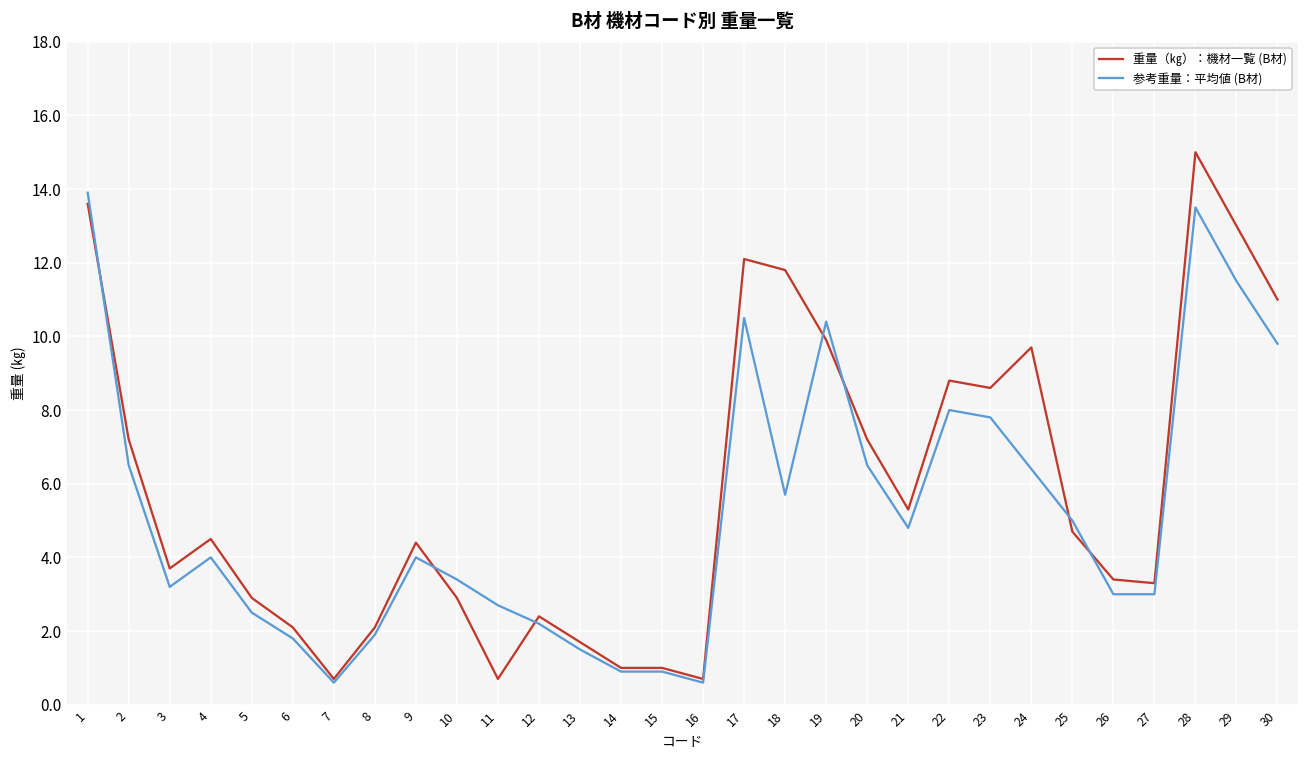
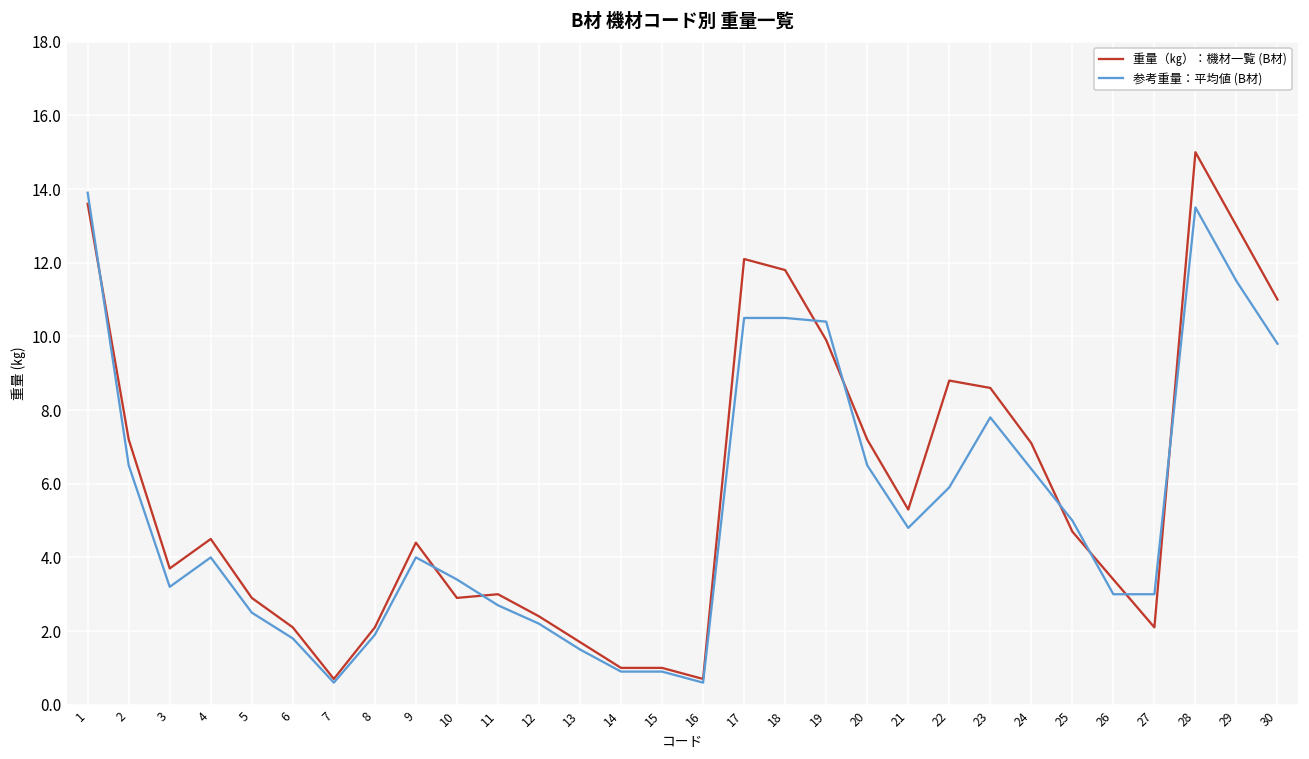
重量（㎏）：機材一覧 (B材), 11: 0.7 -> 3.0
参考重量：平均値 (B材), 18: 5.7 -> 10.5
参考重量：平均値 (B材), 22: 8.0 -> 5.9
重量（㎏）：機材一覧 (B材), 24: 9.7 -> 7.1
重量（㎏）：機材一覧 (B材), 27: 3.3 -> 2.1
